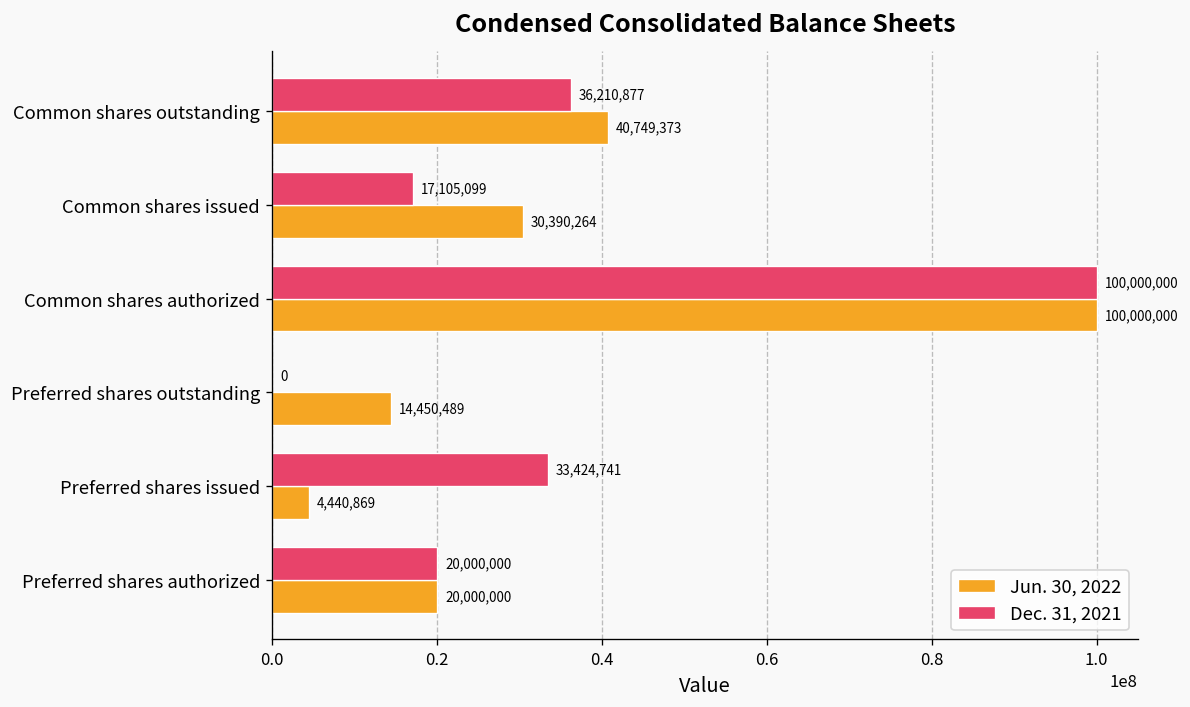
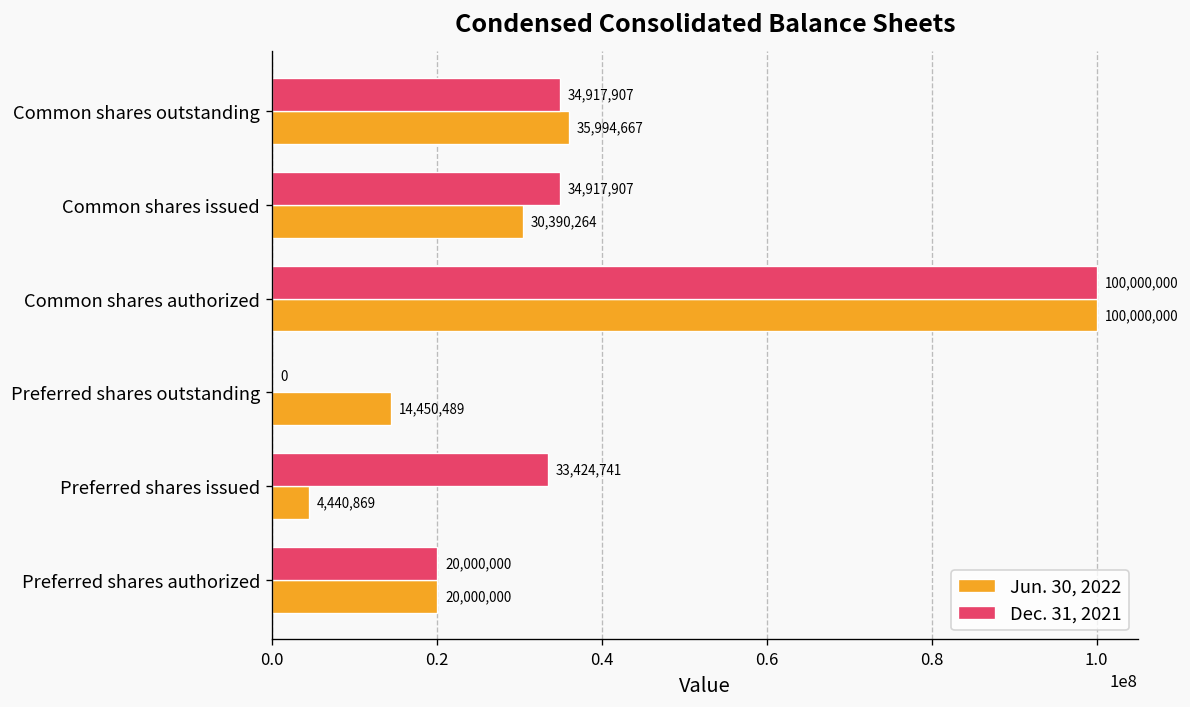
Dec. 31, 2021, Common shares outstanding: 36,210,877 -> 34,917,907
Jun. 30, 2022, Common shares outstanding: 40,749,373 -> 35,994,667
Dec. 31, 2021, Common shares issued: 17,105,099 -> 34,917,907
